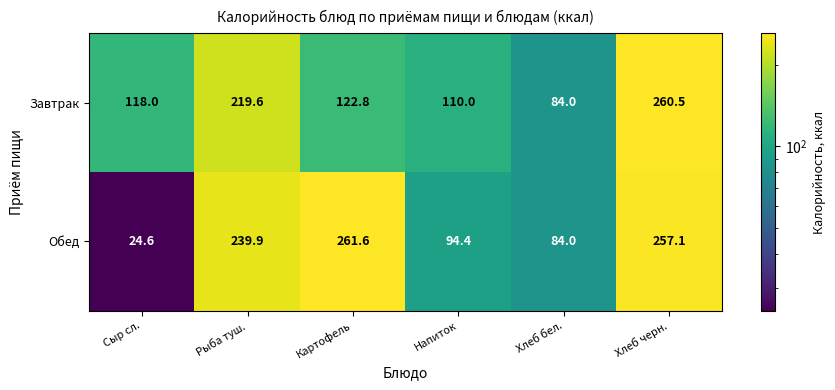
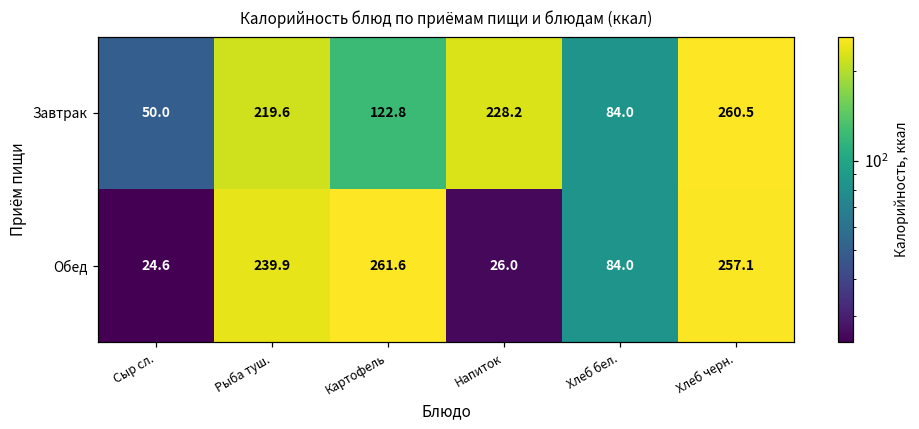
Завтрак, Сыр сл.: 118.0 -> 50.0
Завтрак, Напиток: 110.0 -> 228.2
Обед, Напиток: 94.4 -> 26.0
